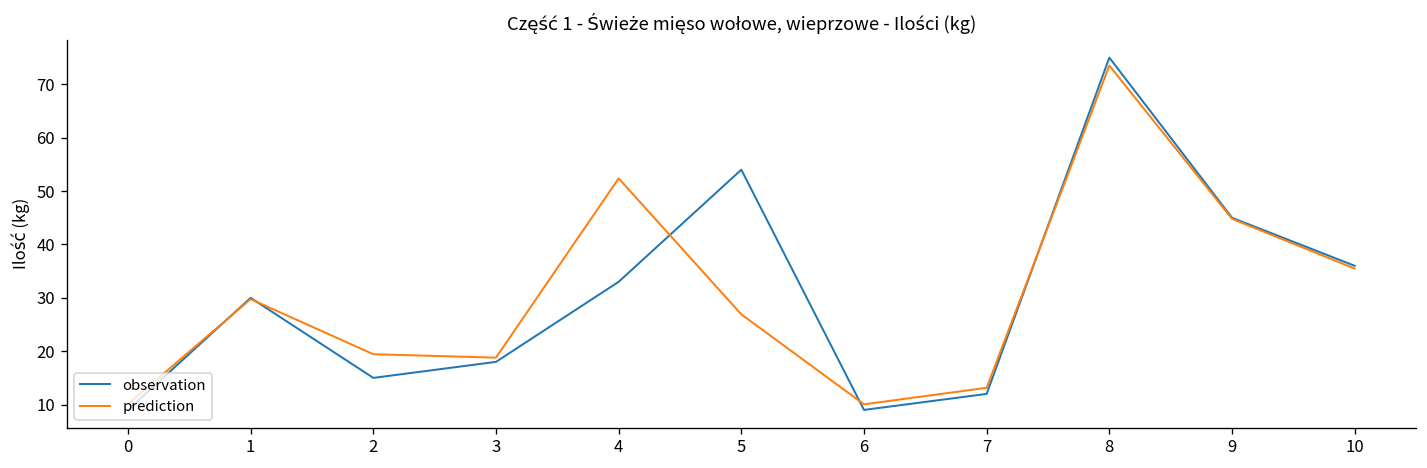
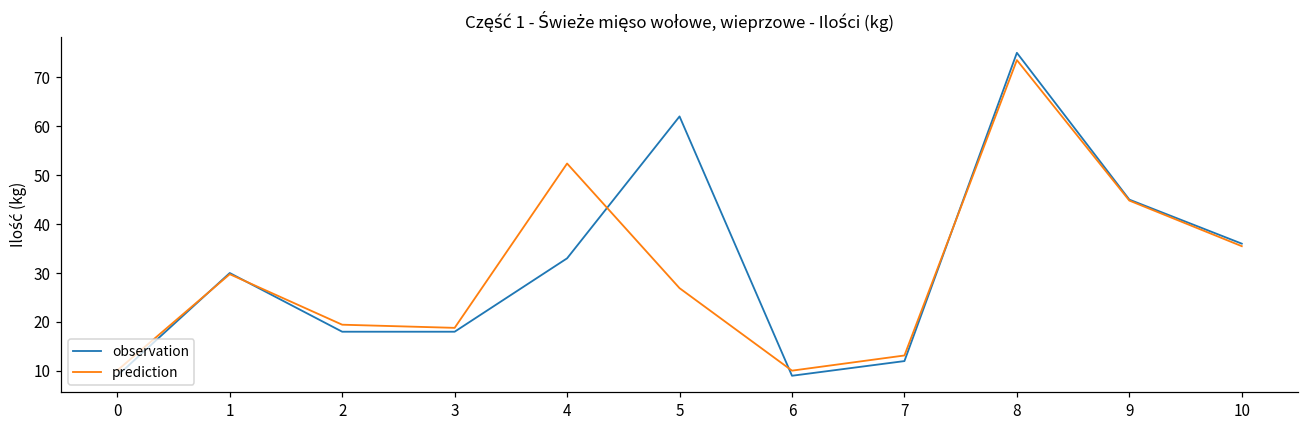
observation, 2: 15 -> 18
observation, 5: 54 -> 62
